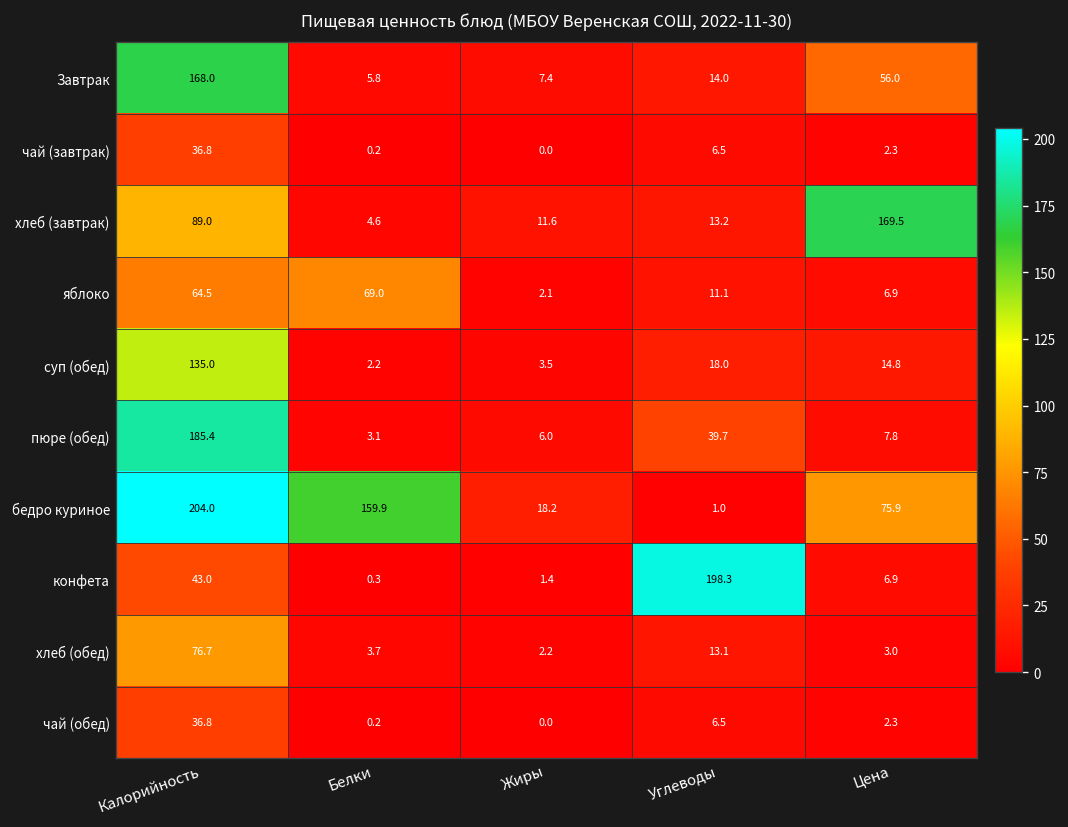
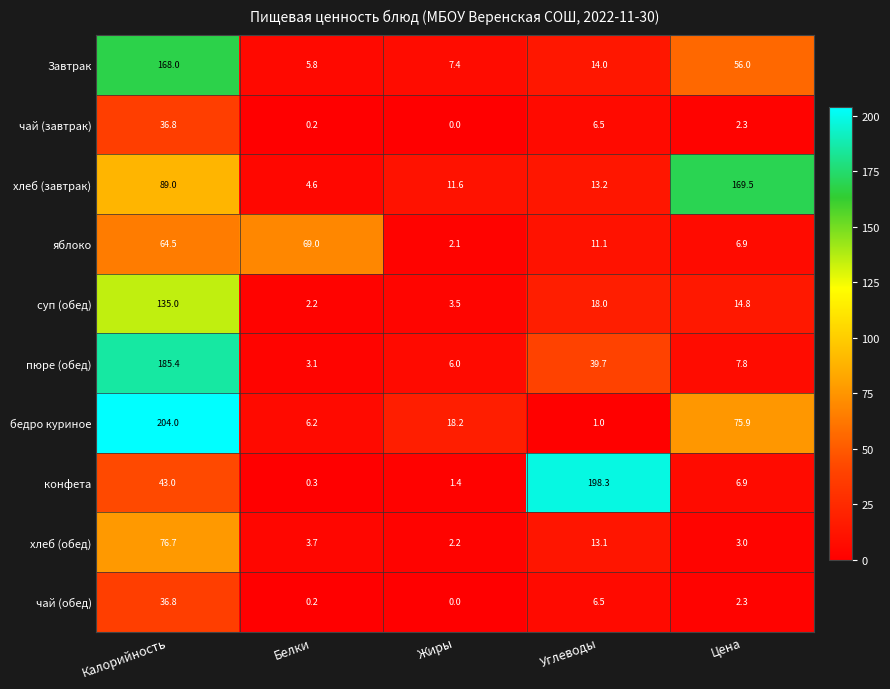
бедро куриное, Белки: 159.9 -> 6.2
